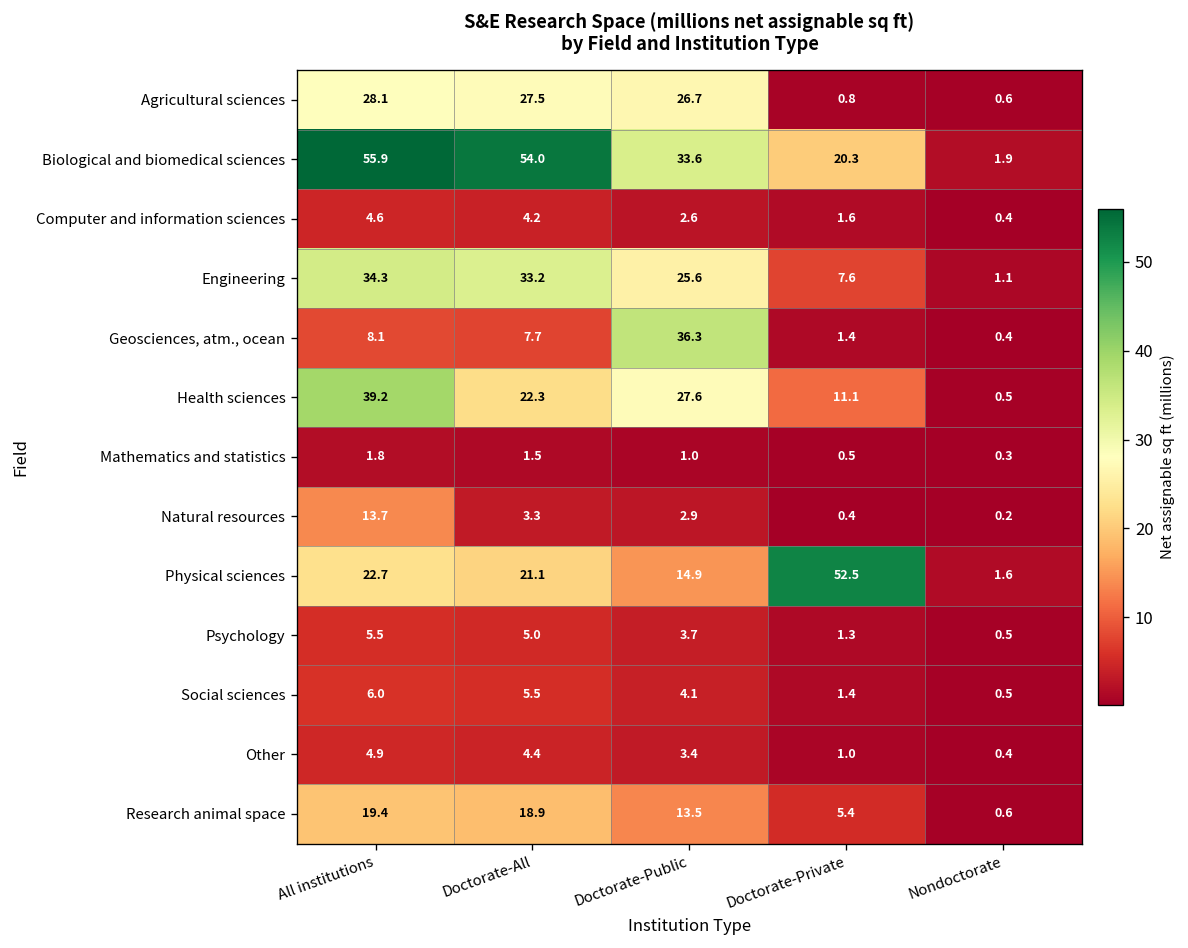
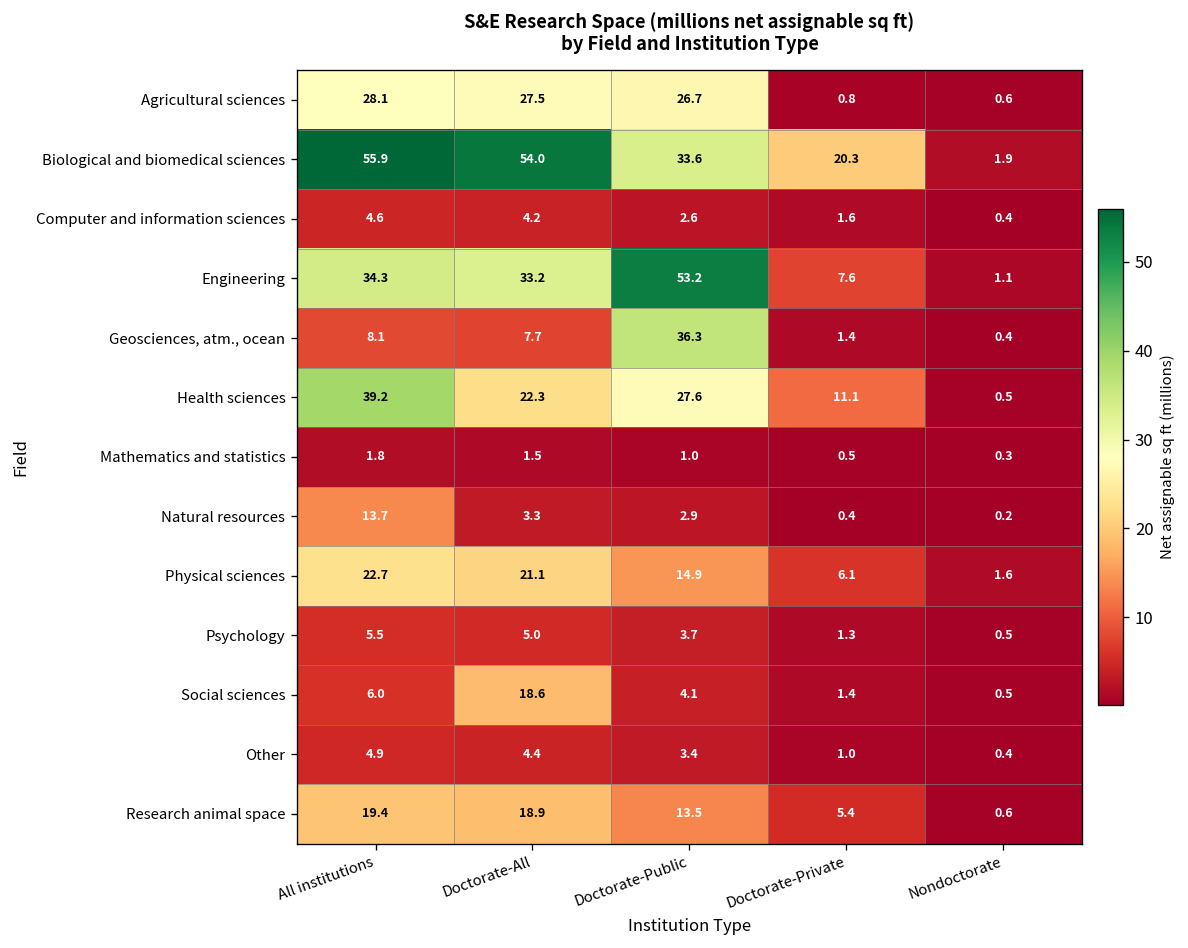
Engineering, Doctorate-Public: 25.6 -> 53.2
Physical sciences, Doctorate-Private: 52.5 -> 6.1
Social sciences, Doctorate-All: 5.5 -> 18.6
